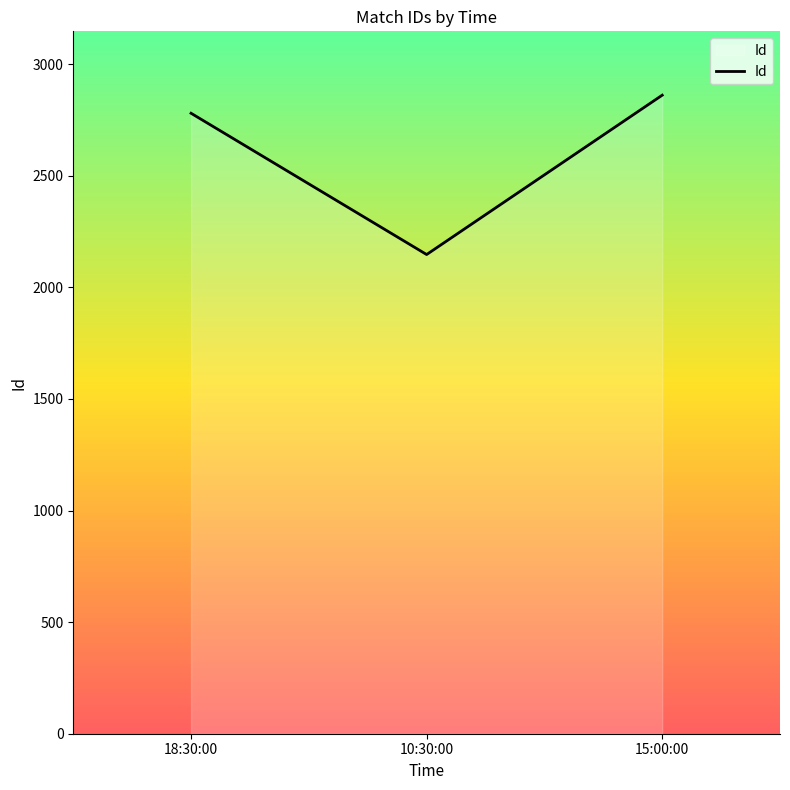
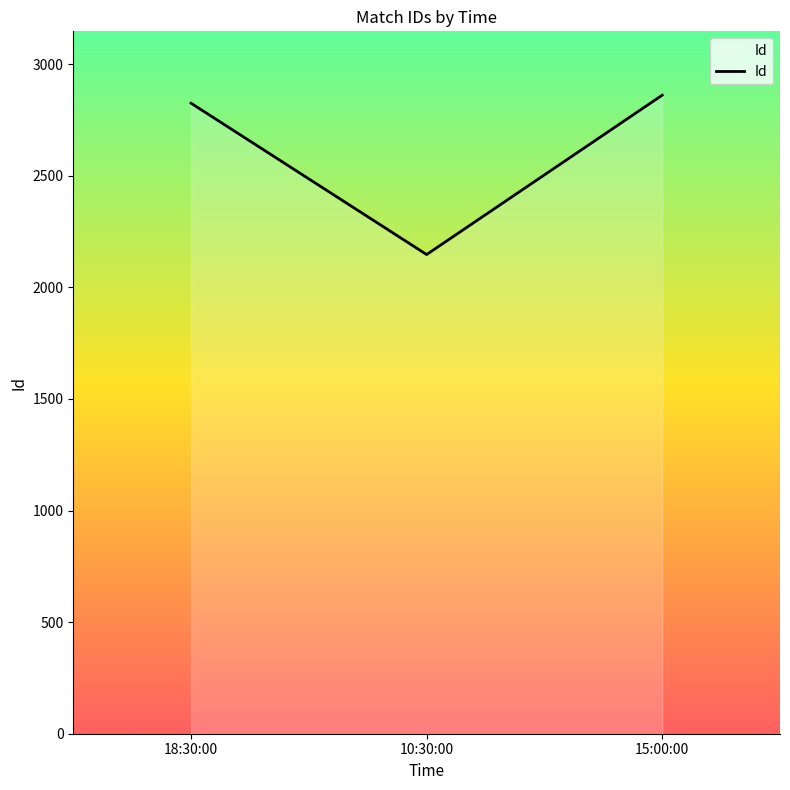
18:30:00: 2780 -> 2830
